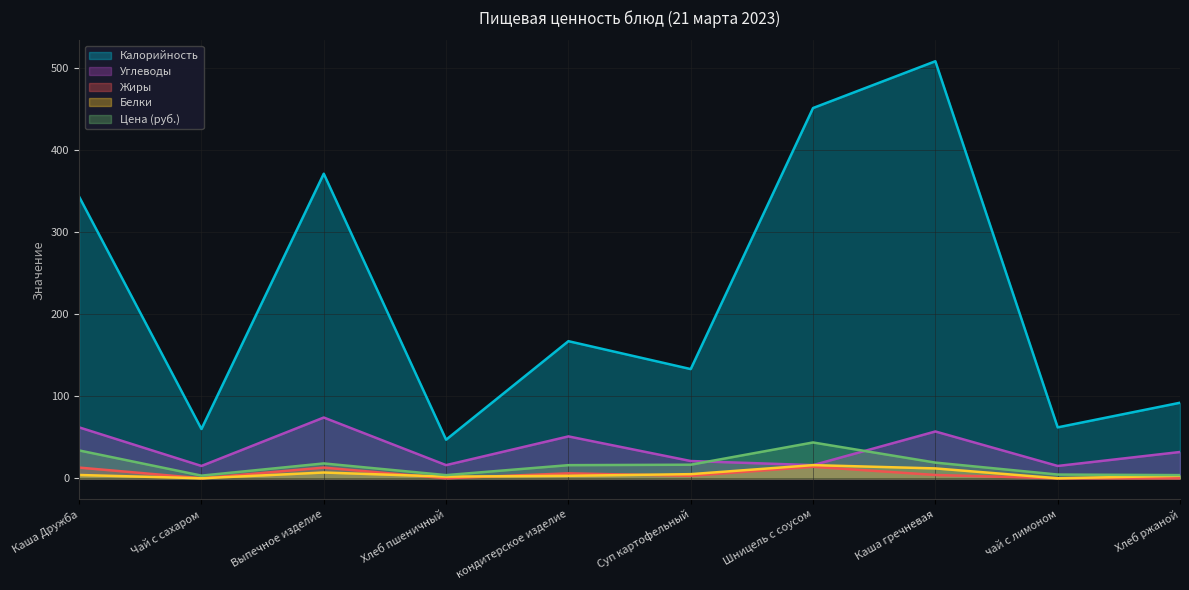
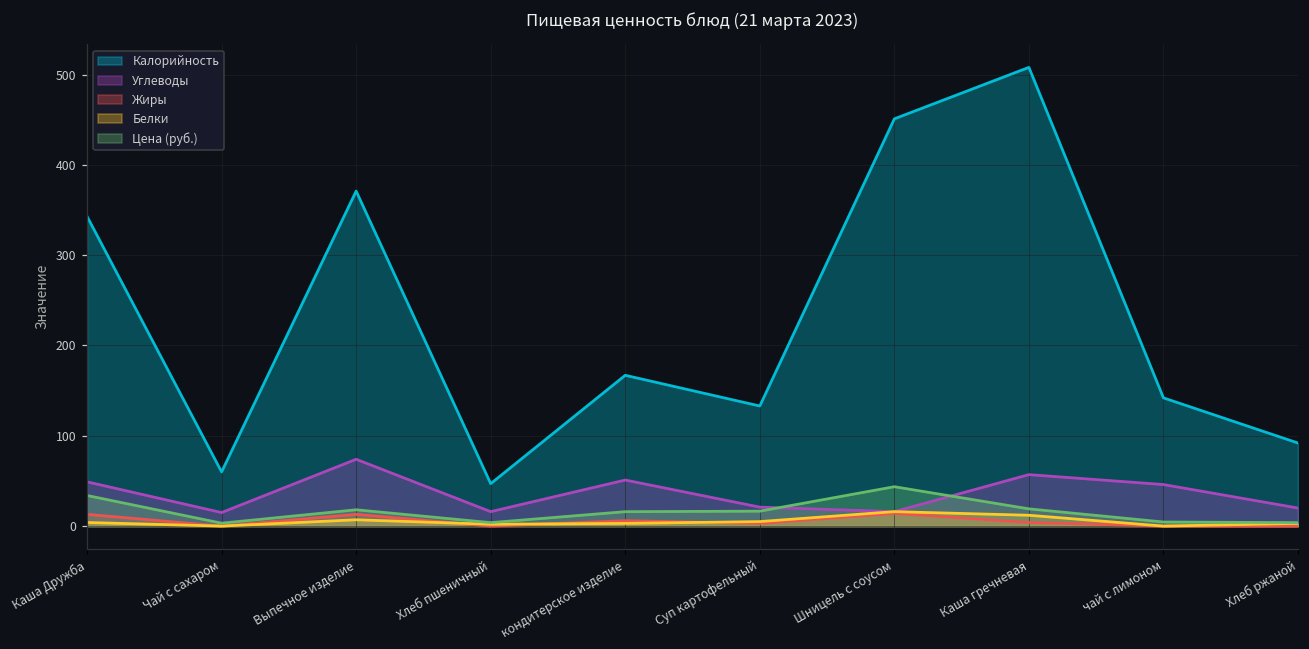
Углеводы, Каша Дружба: 60 -> 50
Калорийность, чай с лимоном: 60 -> 140
Углеводы, чай с лимоном: 20 -> 50
Углеводы, Хлеб ржаной: 30 -> 20
